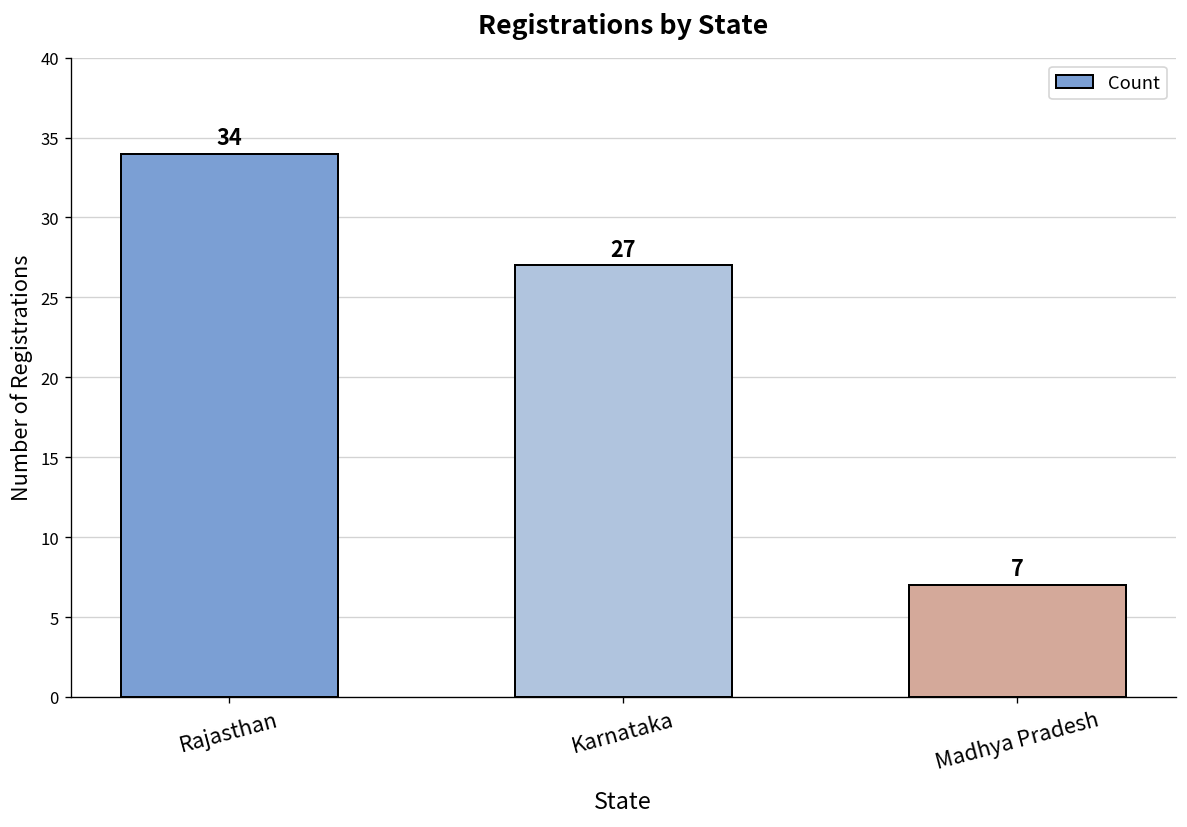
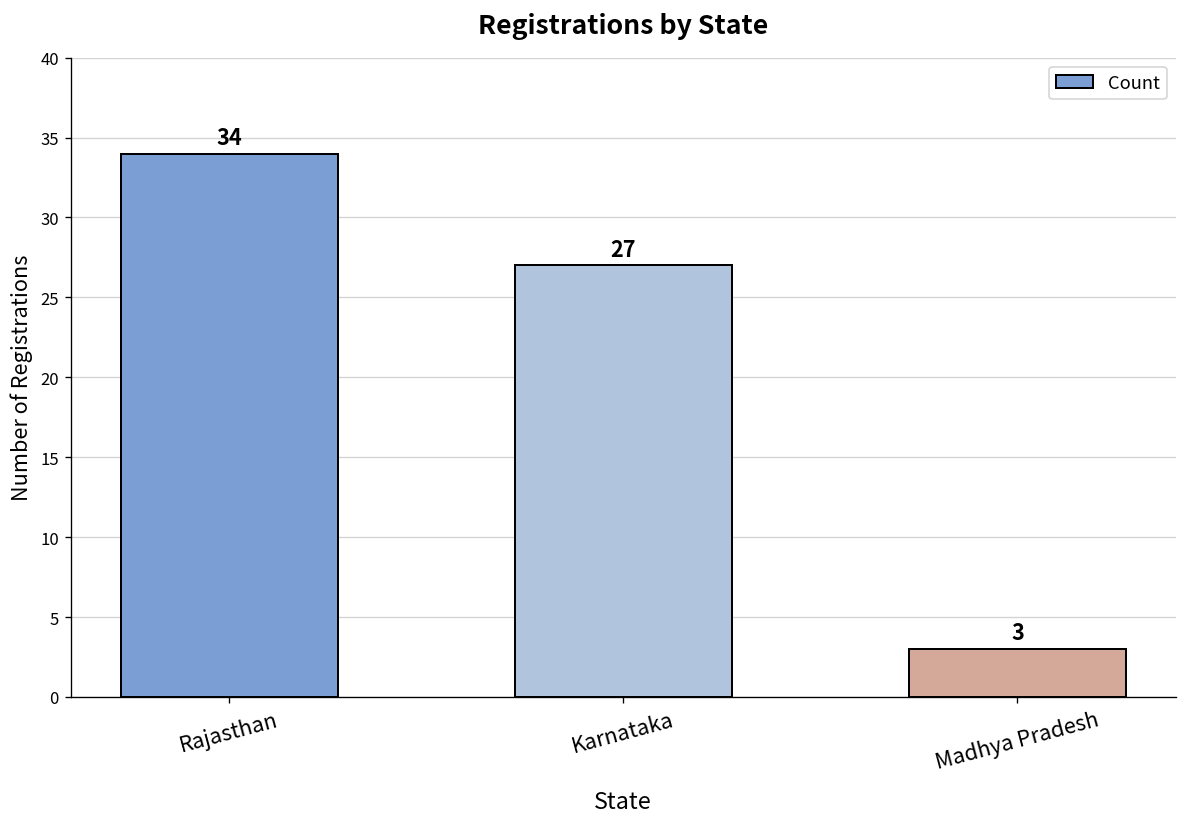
Madhya Pradesh: 7 -> 3
